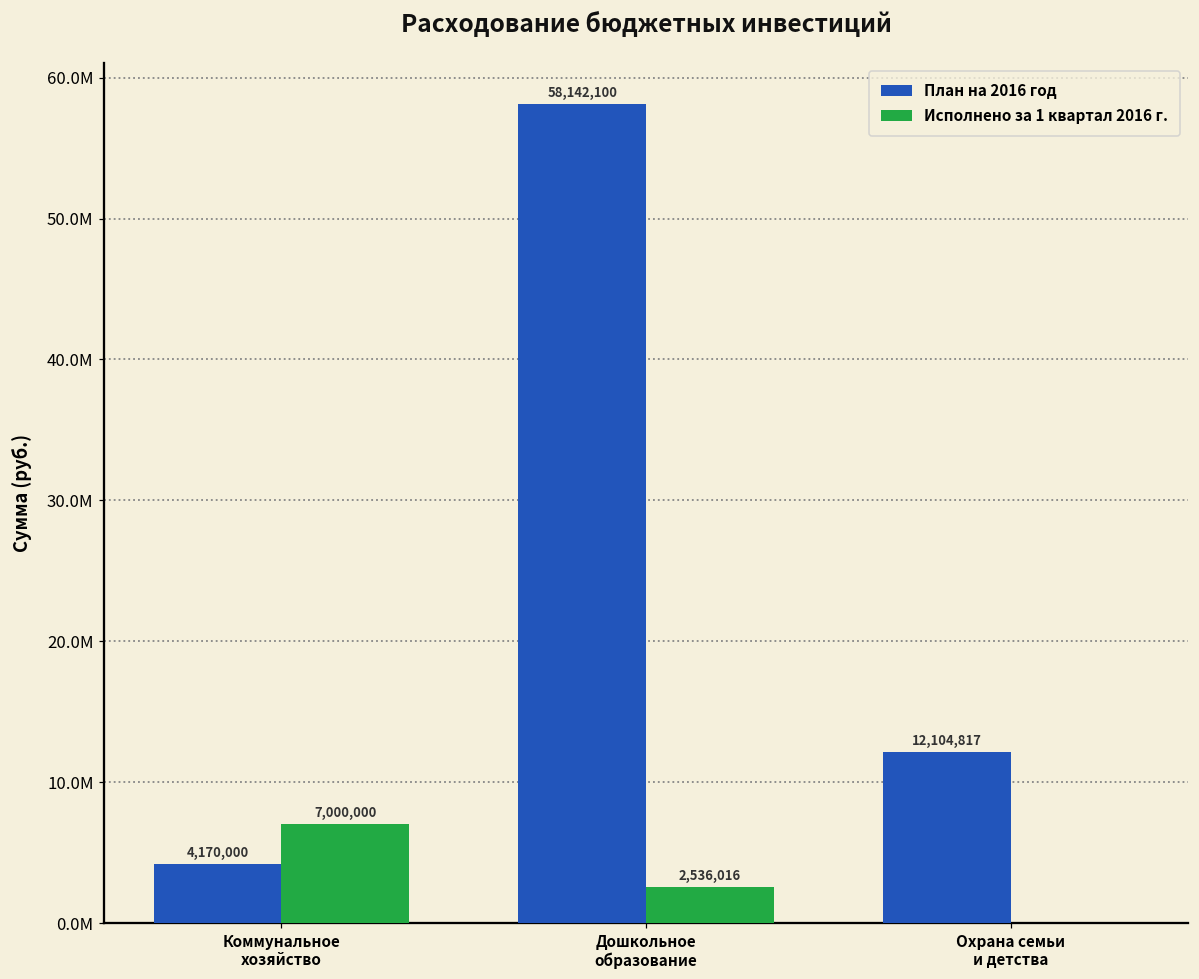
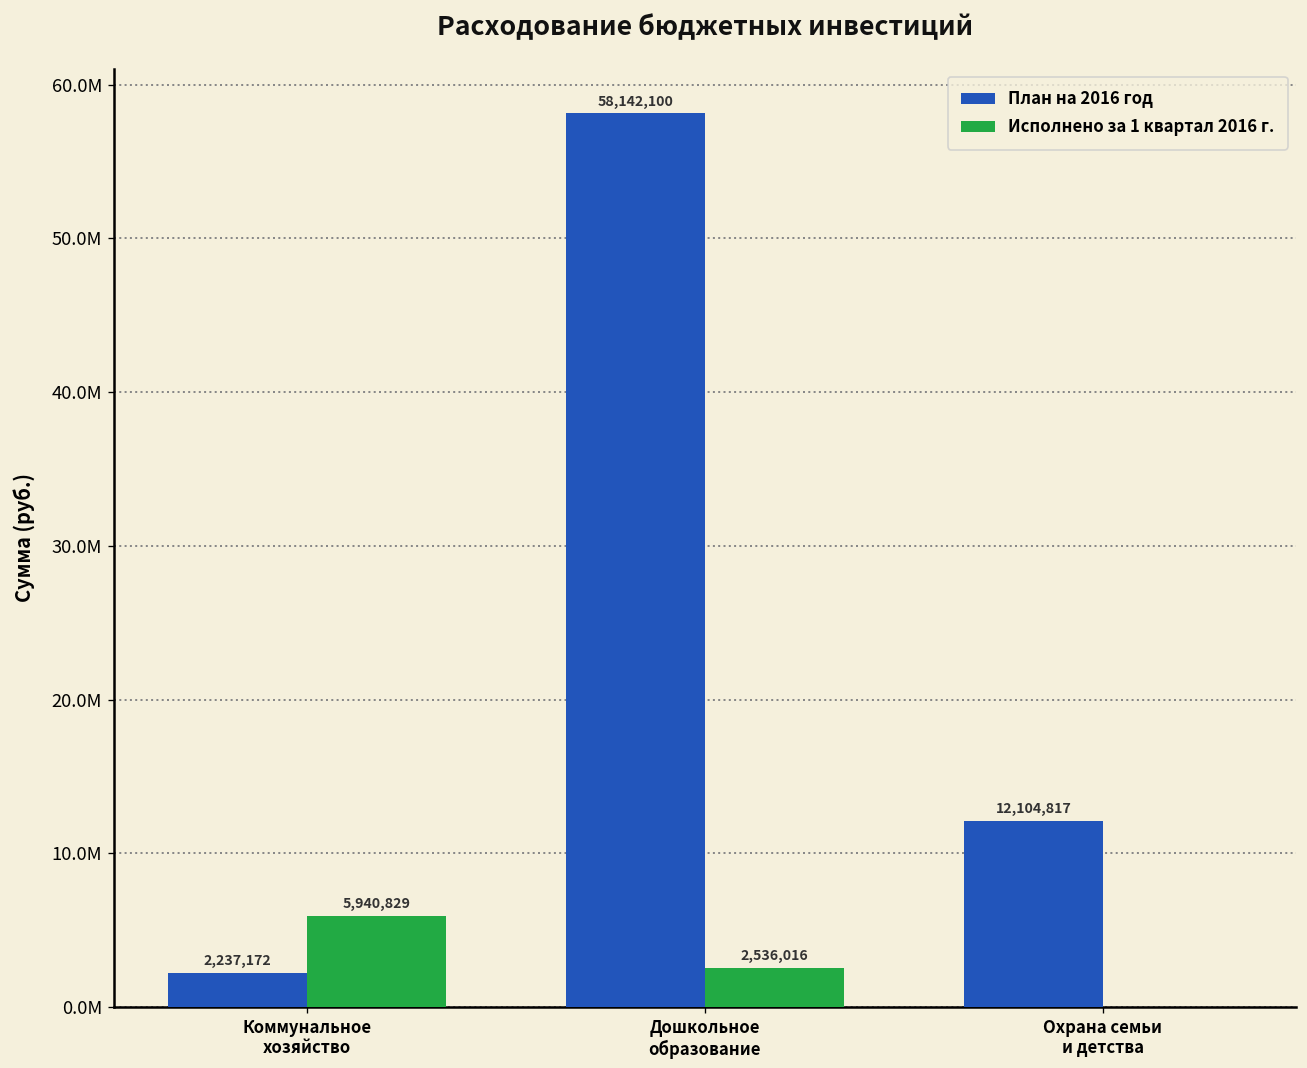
План на 2016 год, Коммунальное хозяйство: 4,170,000 -> 2,237,172
Исполнено за 1 квартал 2016 г., Коммунальное хозяйство: 7,000,000 -> 5,940,829
